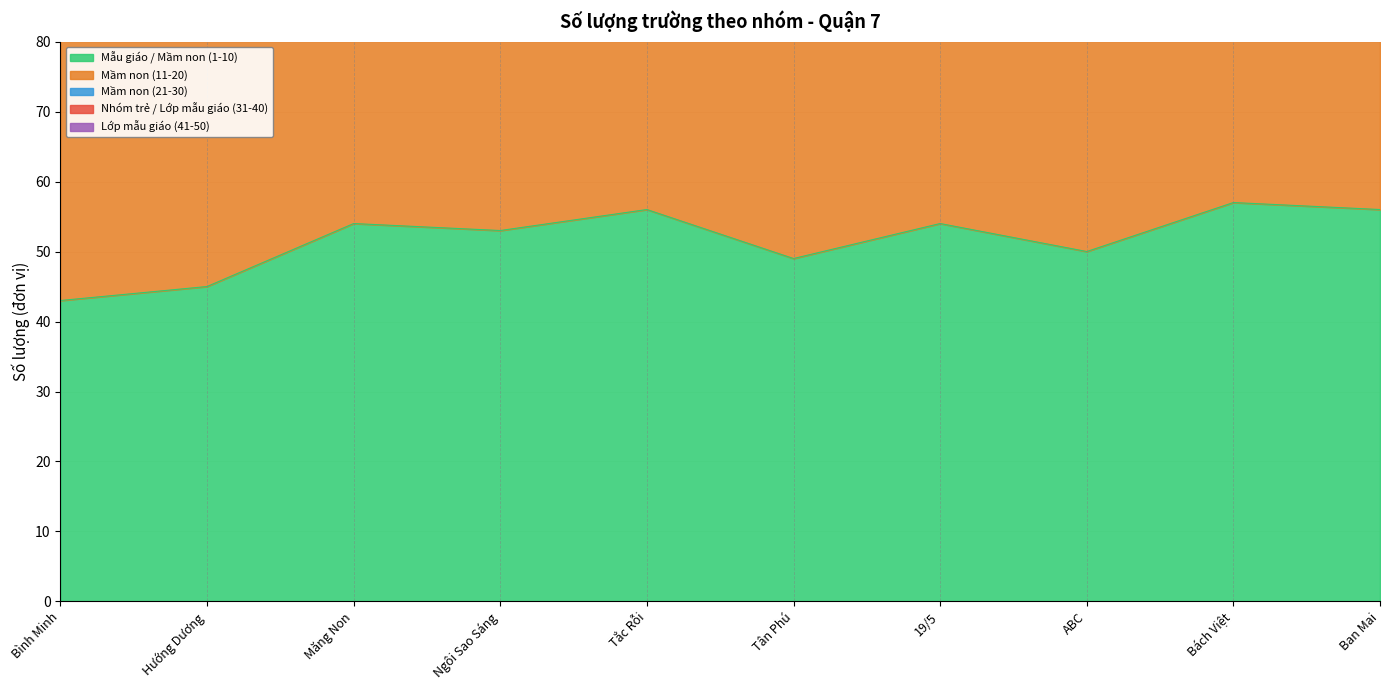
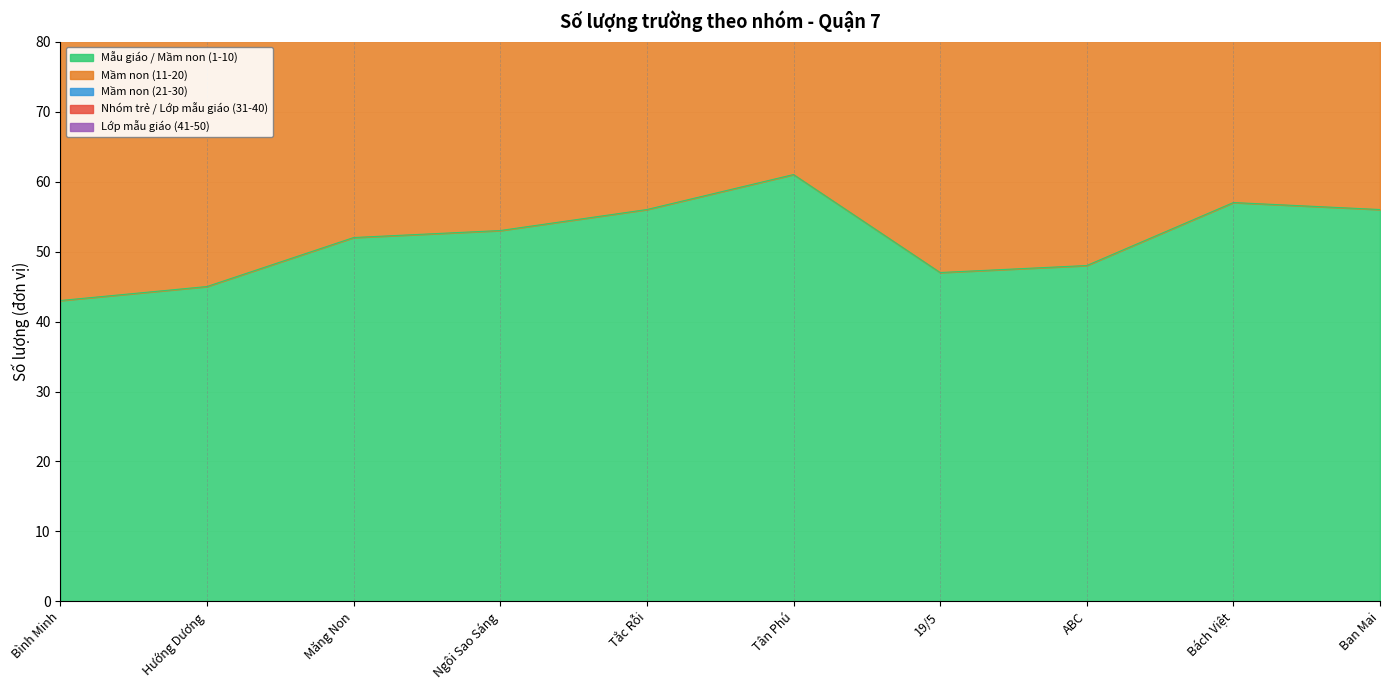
Mẫu giáo / Mầm non (1-10), Măng Non: 54 -> 52
Mẫu giáo / Mầm non (1-10), Tân Phú: 49 -> 61
Mẫu giáo / Mầm non (1-10), 19/5: 54 -> 47
Mẫu giáo / Mầm non (1-10), ABC: 50 -> 48
